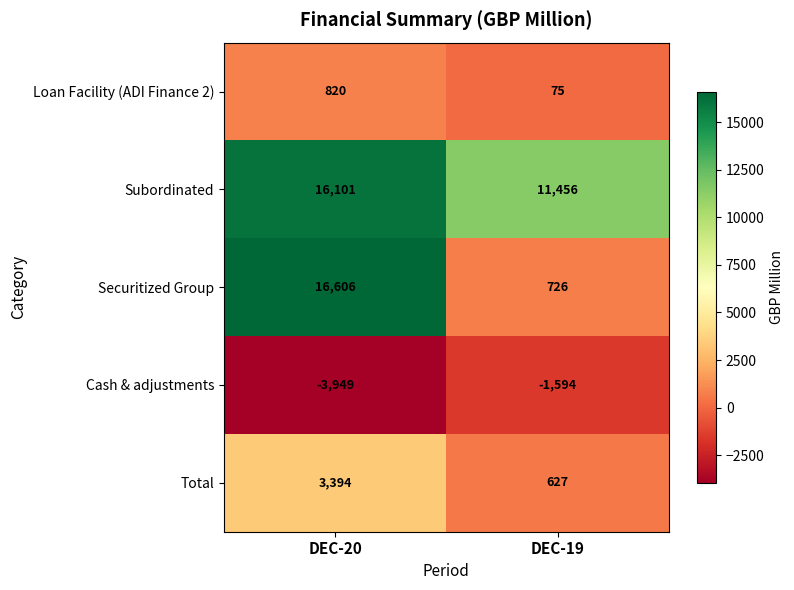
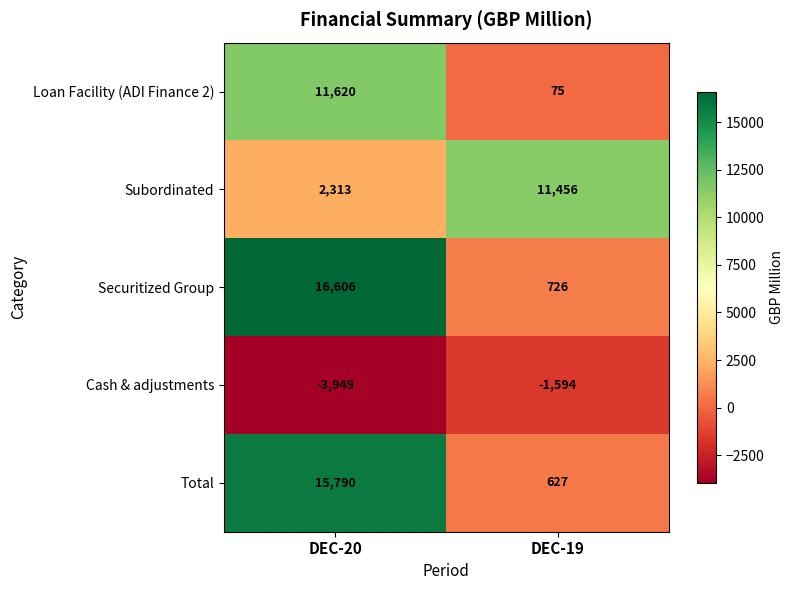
Loan Facility (ADI Finance 2), DEC-20: 820 -> 11,620
Subordinated, DEC-20: 16,101 -> 2,313
Total, DEC-20: 3,394 -> 15,790
